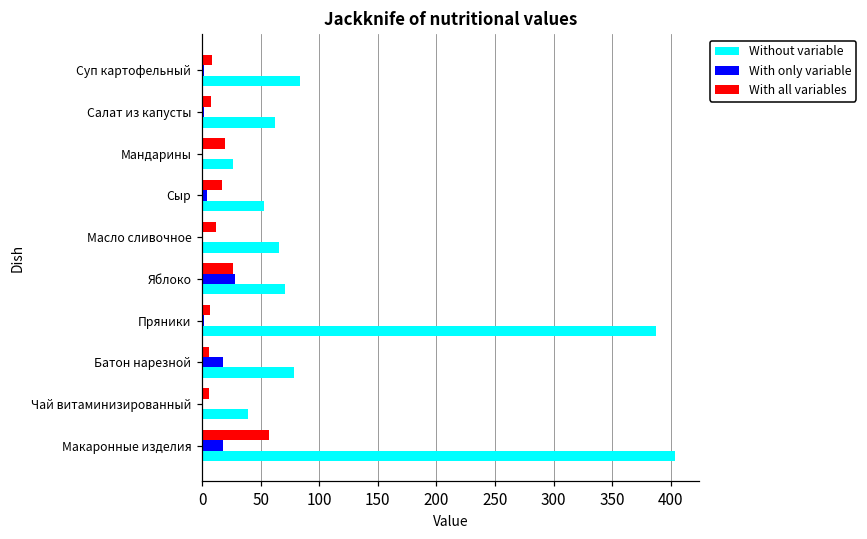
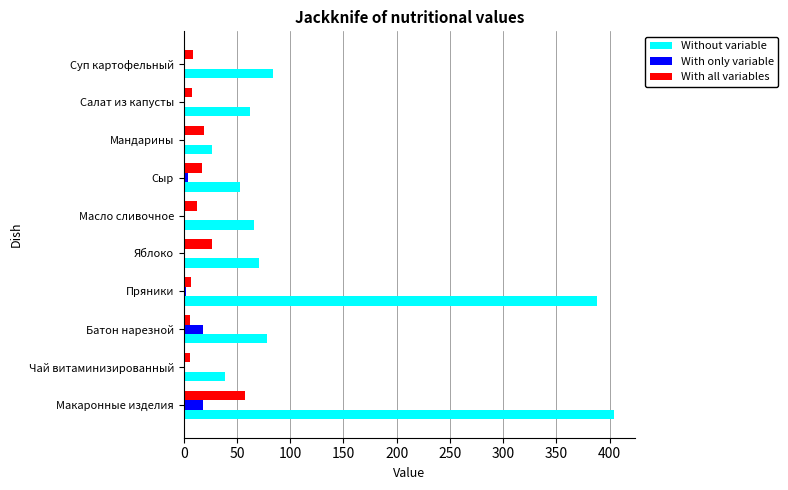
With only variable, Яблоко: 28 -> 1
